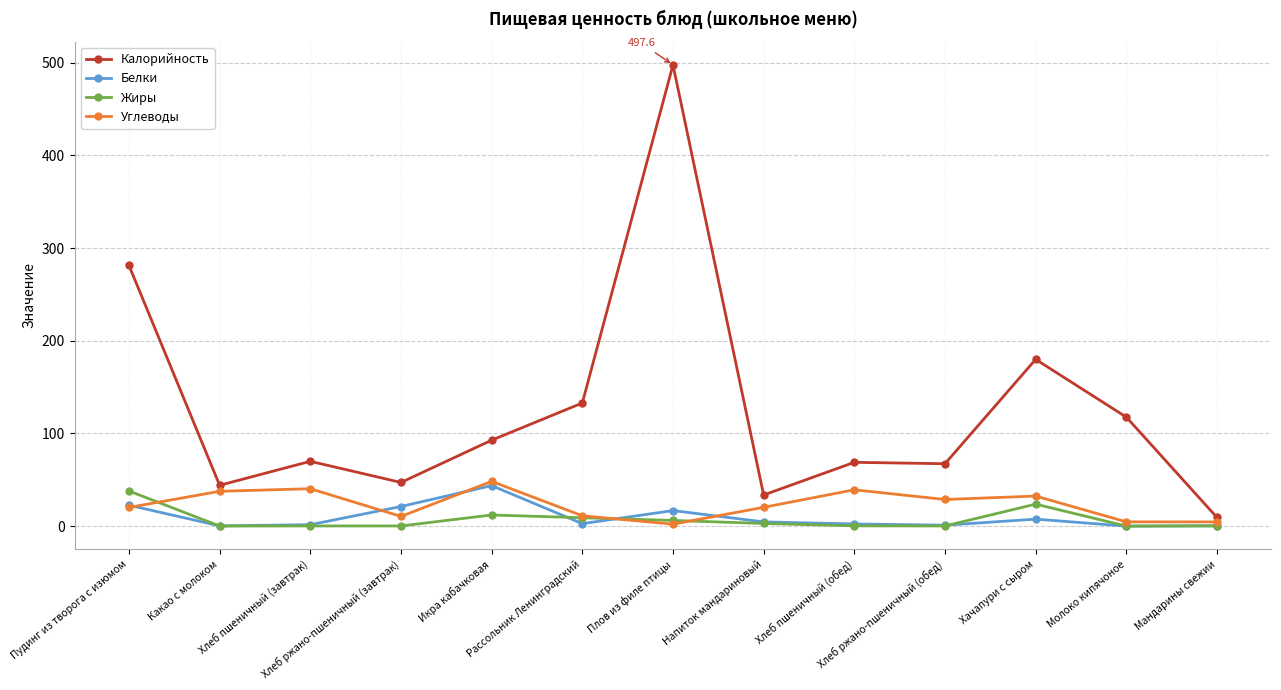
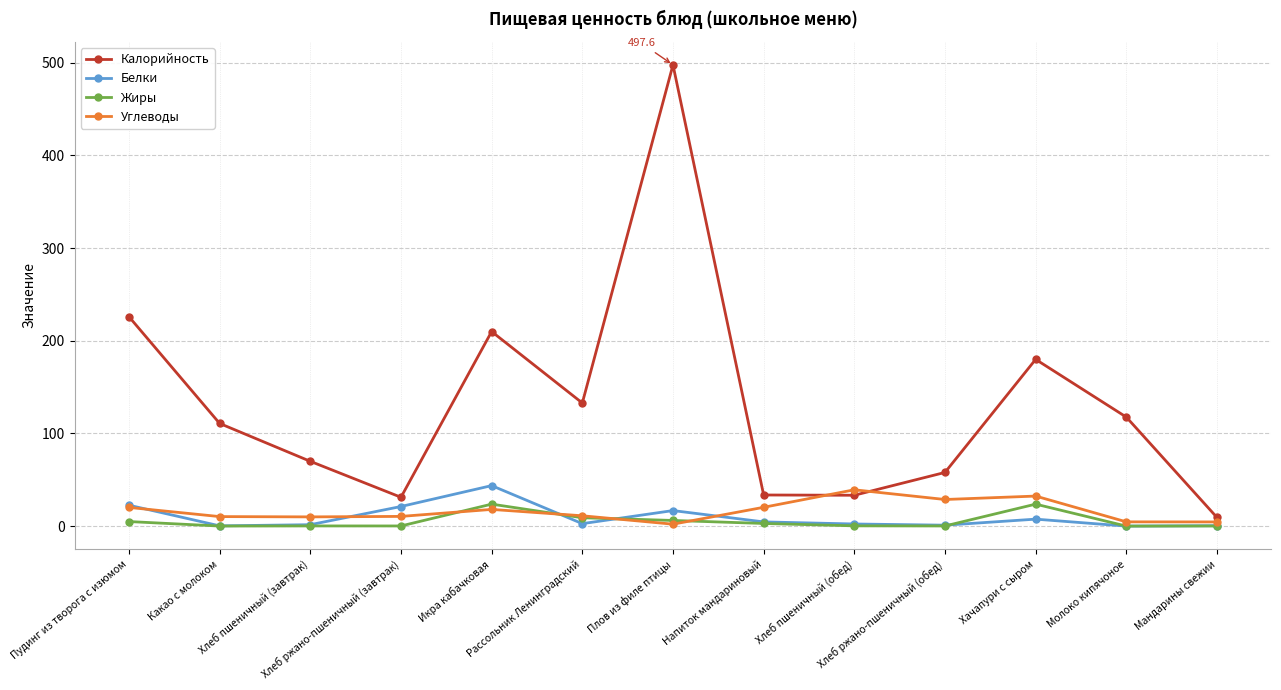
Калорийность, Пудинг из творога с изюмом: 280 -> 230
Жиры, Пудинг из творога с изюмом: 40 -> 0
Калорийность, Какао с молоком: 40 -> 110
Углеводы, Какао с молоком: 40 -> 10
Углеводы, Хлеб пшеничный (завтрак): 40 -> 10
Калорийность, Хлеб ржано-пшеничный (завтрак): 50 -> 30
Калорийность, Икра кабачковая: 90 -> 210
Жиры, Икра кабачковая: 10 -> 20
Углеводы, Икра кабачковая: 50 -> 20
Калорийность, Хлеб пшеничный (обед): 70 -> 30
Калорийность, Хлеб ржано-пшеничный (обед): 70 -> 60
